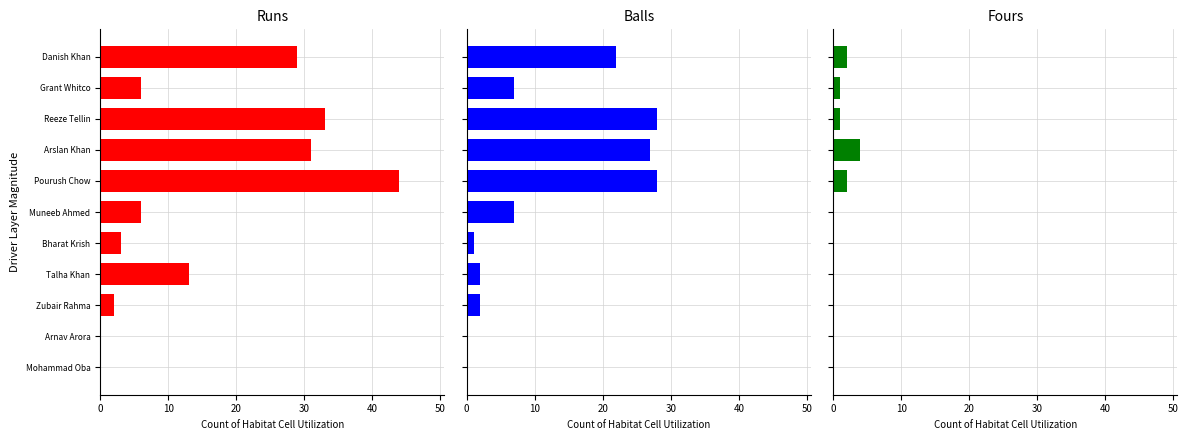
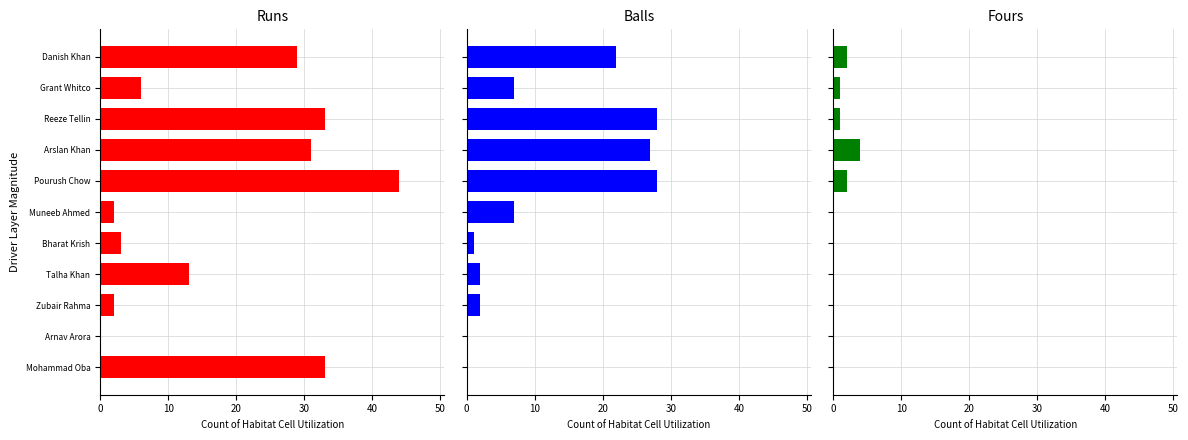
Runs, Muneeb Ahmed: 6 -> 2
Runs, Mohammad Oba: 0 -> 33
